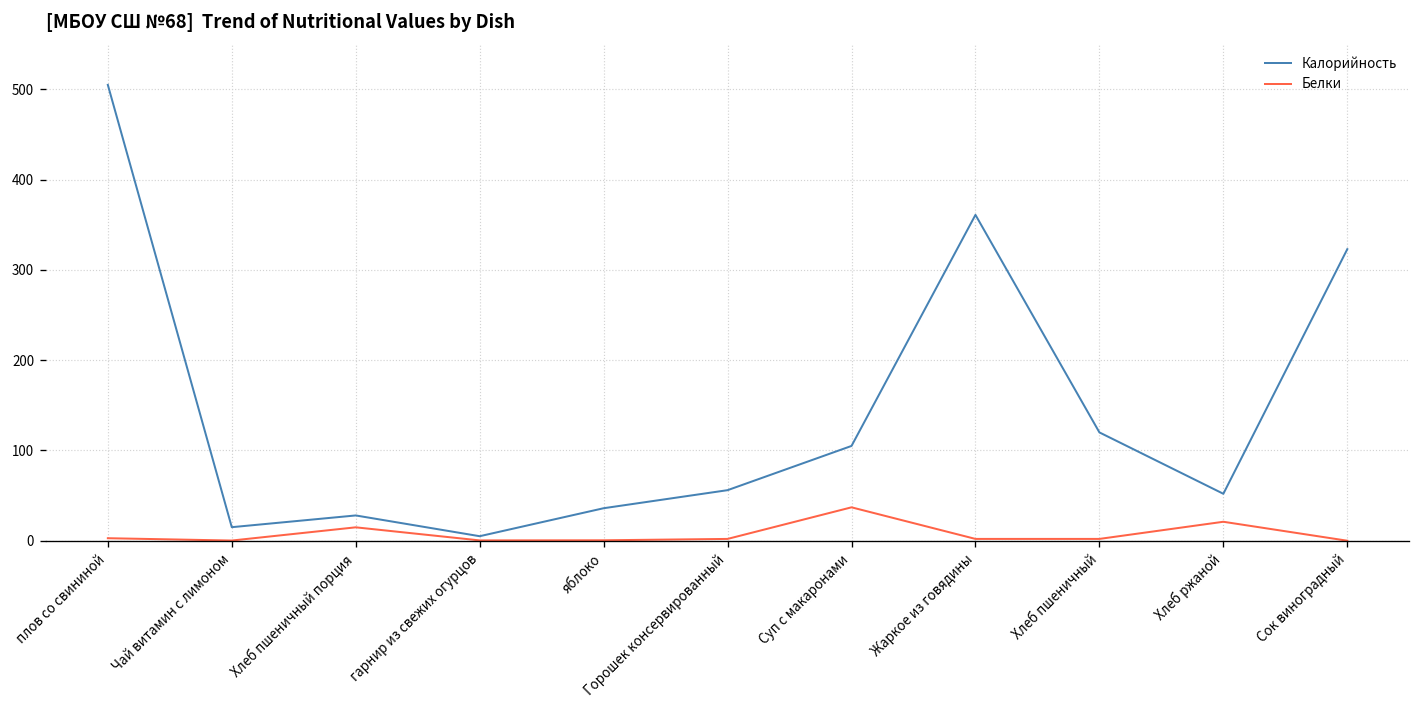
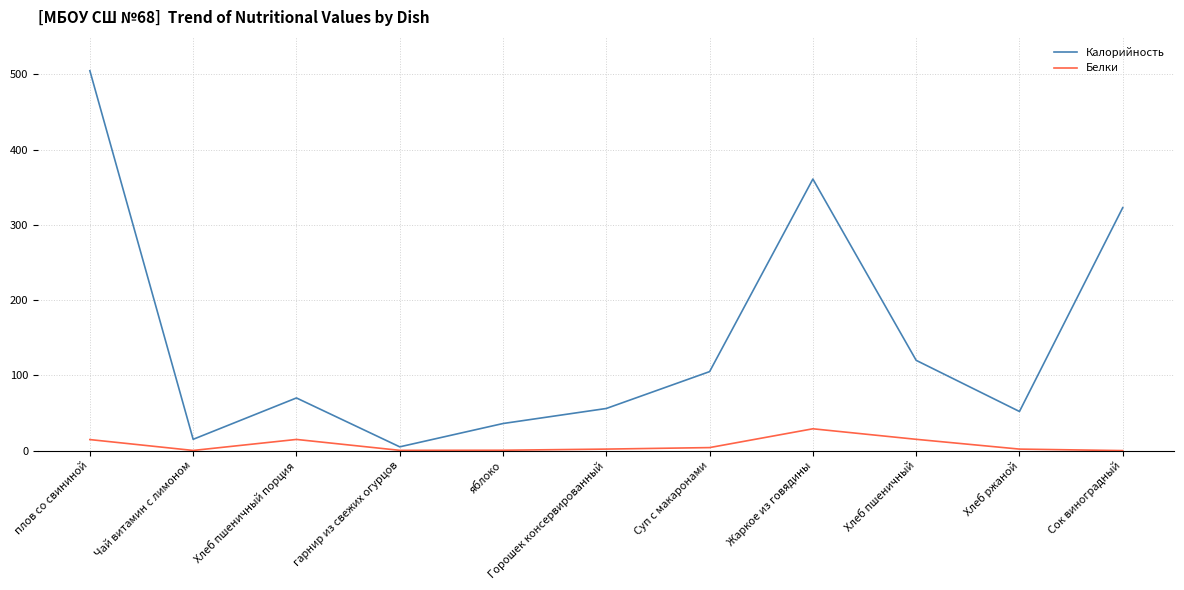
Белки, плов со свининой: 0 -> 10
Калорийность, Хлеб пшеничный порция: 30 -> 70
Белки, Суп с макаронами: 40 -> 0
Белки, Жаркое из говядины: 0 -> 30
Белки, Хлеб пшеничный: 0 -> 20
Белки, Хлеб ржаной: 20 -> 0
